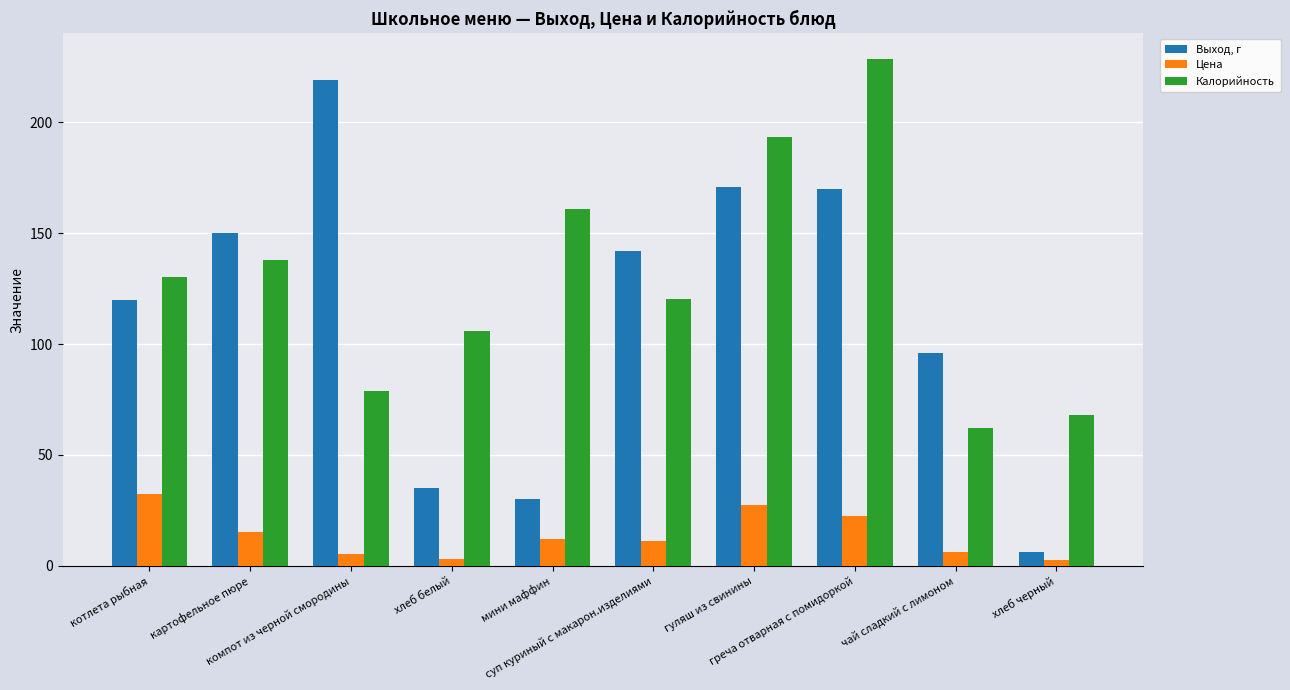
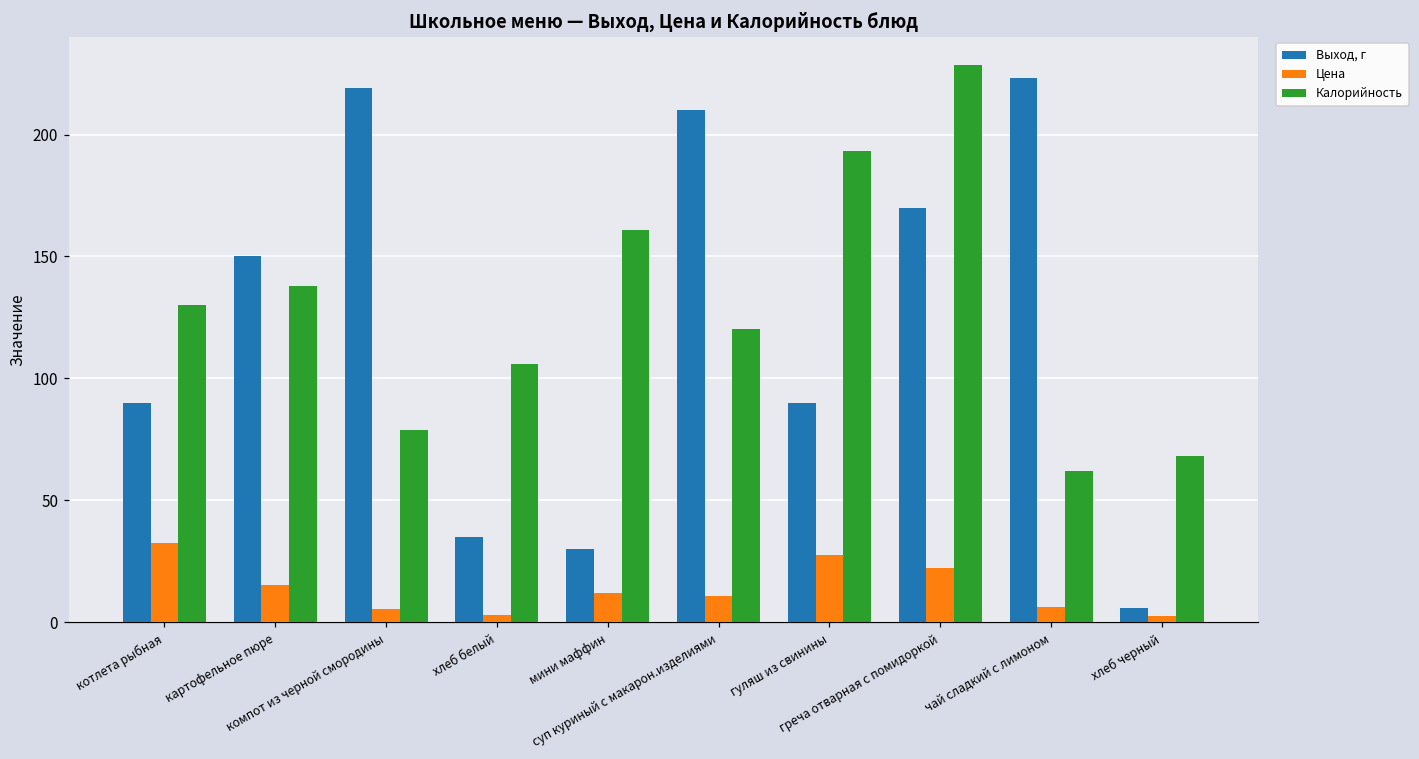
Выход, г, котлета рыбная: 120 -> 90
Выход, г, суп куриный с макарон.изделиями: 142 -> 210
Выход, г, гуляш из свинины: 171 -> 90
Выход, г, чай сладкий с лимоном: 96 -> 223
